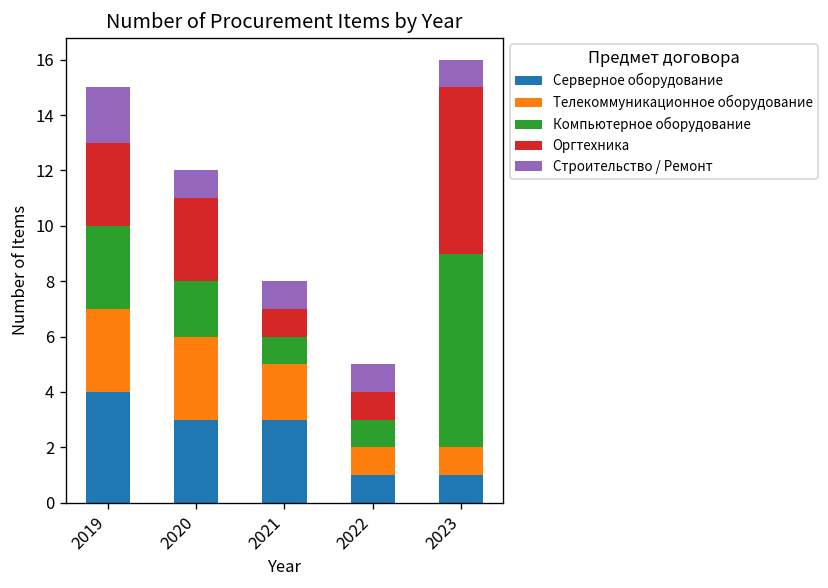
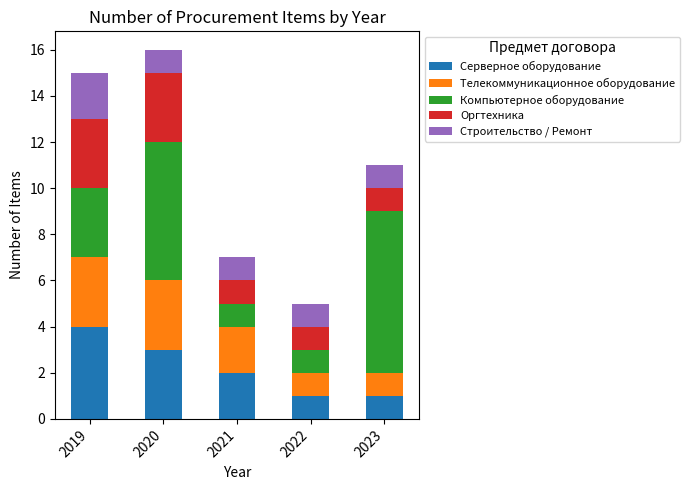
Компьютерное оборудование, 2020: 2 -> 6
Серверное оборудование, 2021: 3 -> 2
Оргтехника, 2023: 6 -> 1
